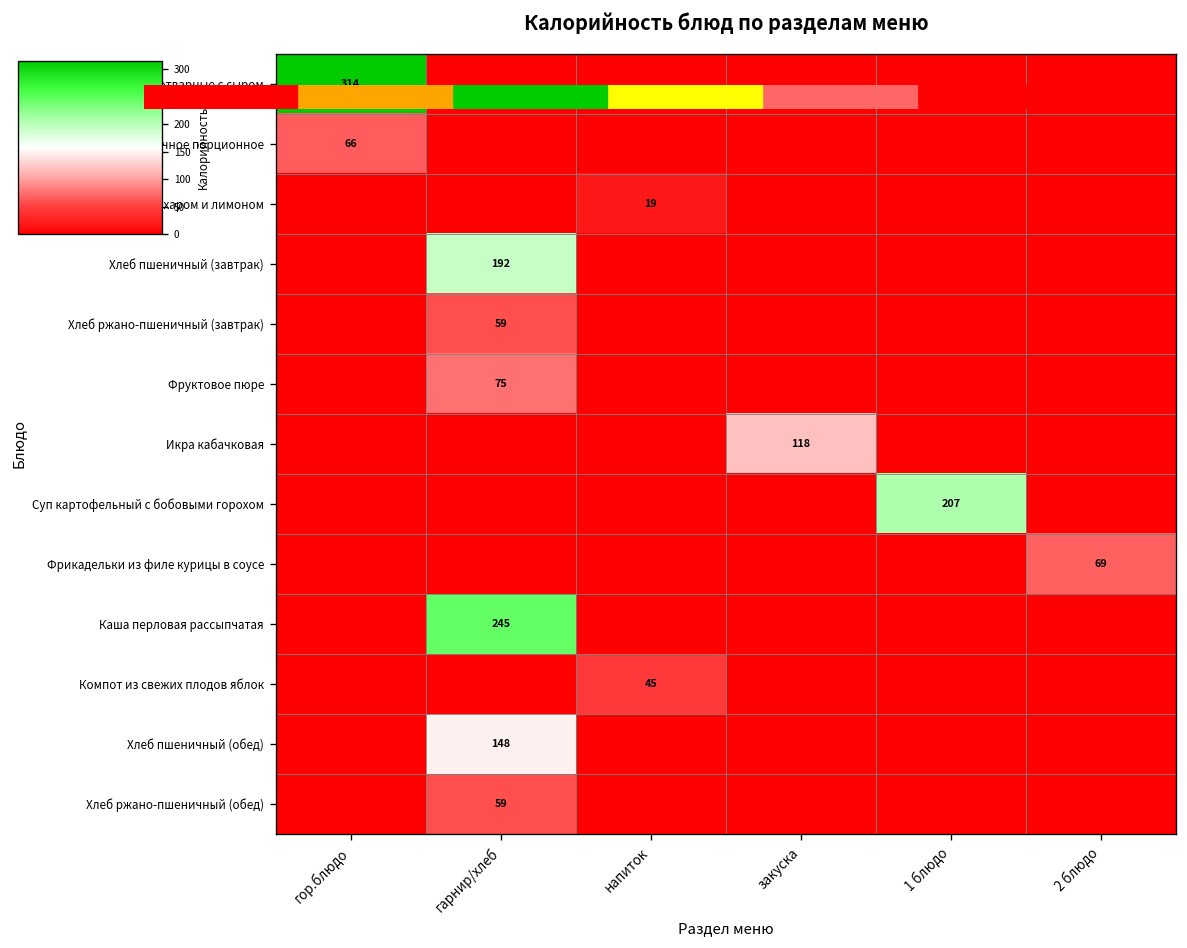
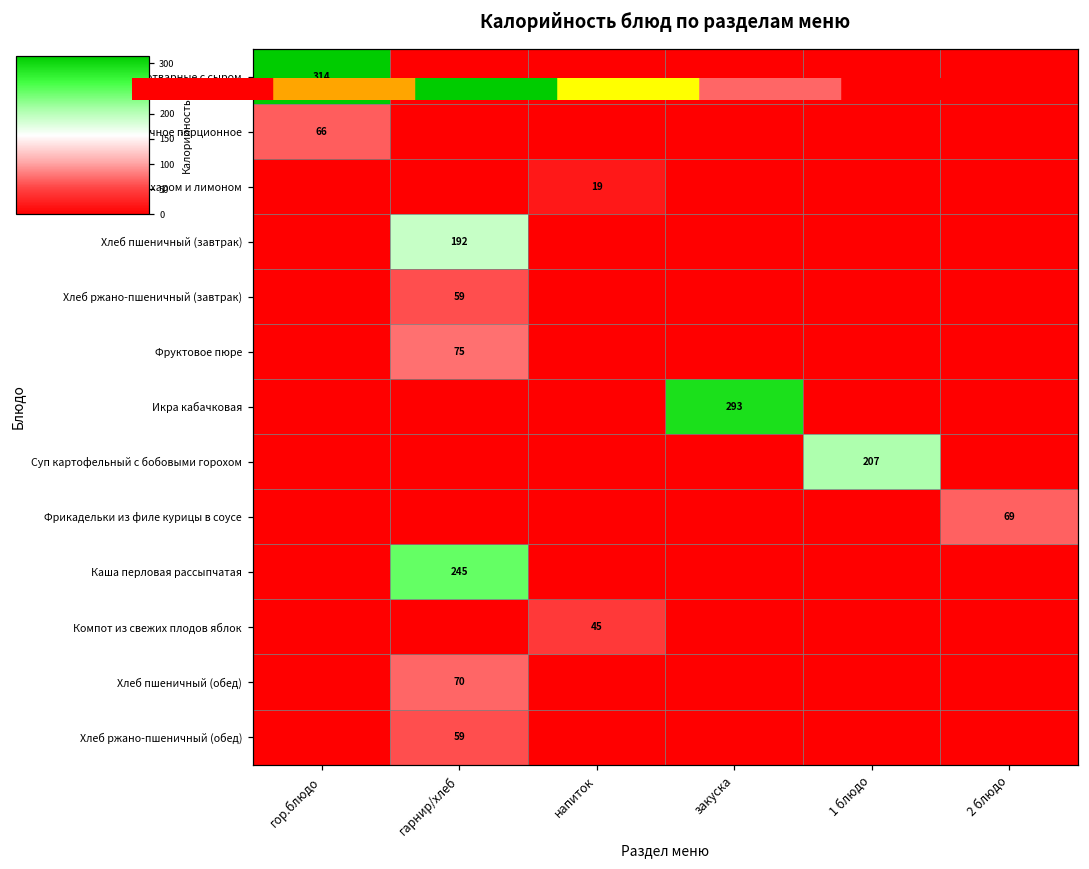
Икра кабачковая, закуска: 118 -> 293
Хлеб пшеничный (обед), гарнир/хлеб: 148 -> 70
